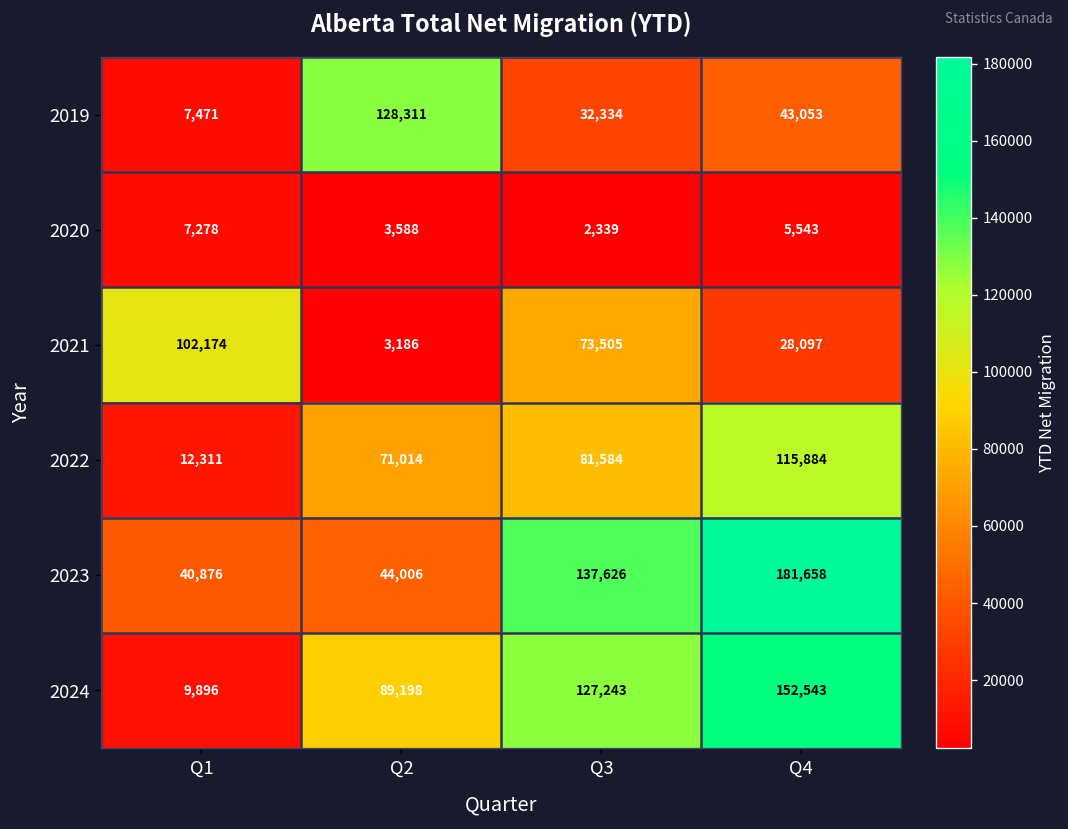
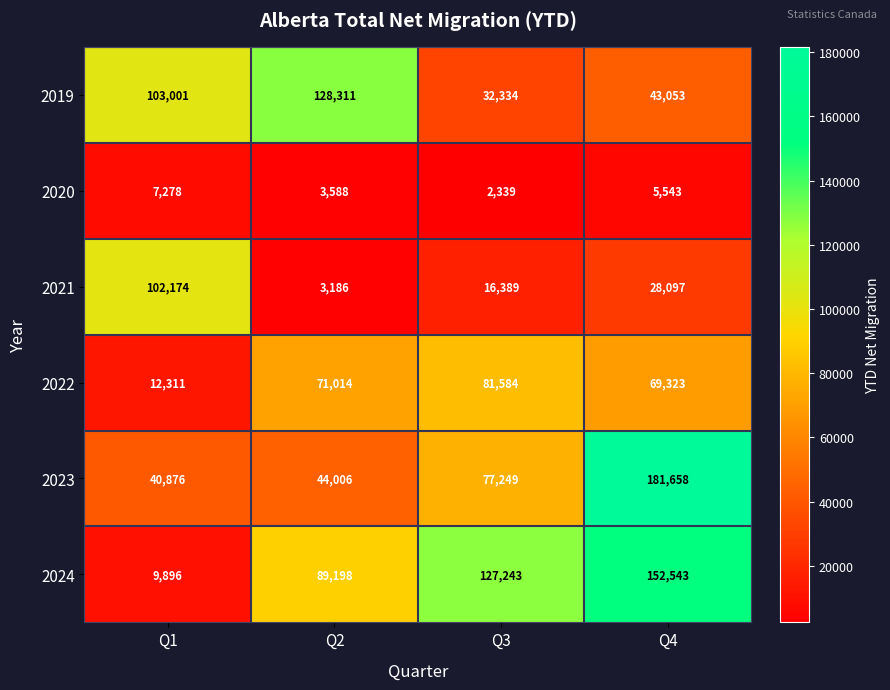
2019, Q1: 7,471 -> 103,001
2021, Q3: 73,505 -> 16,389
2022, Q4: 115,884 -> 69,323
2023, Q3: 137,626 -> 77,249
